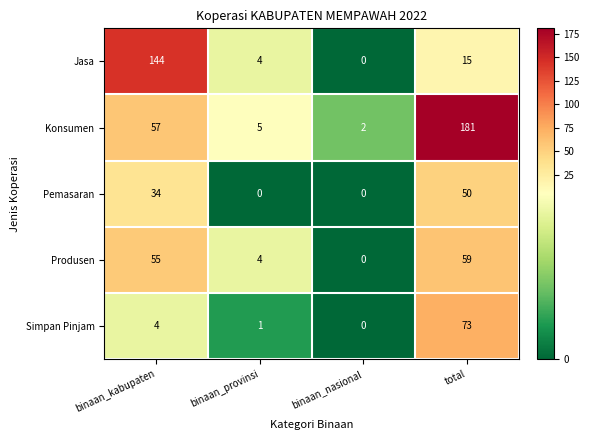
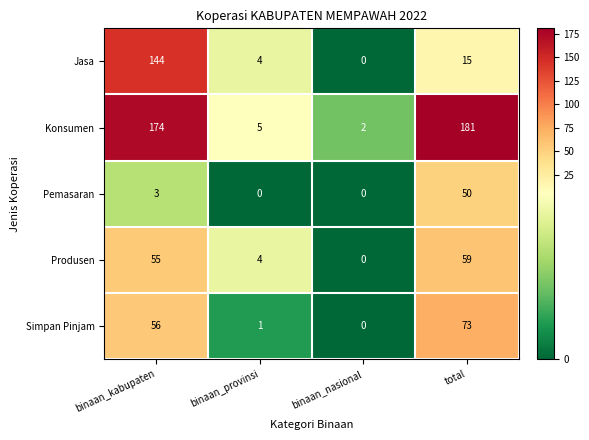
Konsumen, binaan_kabupaten: 57 -> 174
Pemasaran, binaan_kabupaten: 34 -> 3
Simpan Pinjam, binaan_kabupaten: 4 -> 56
